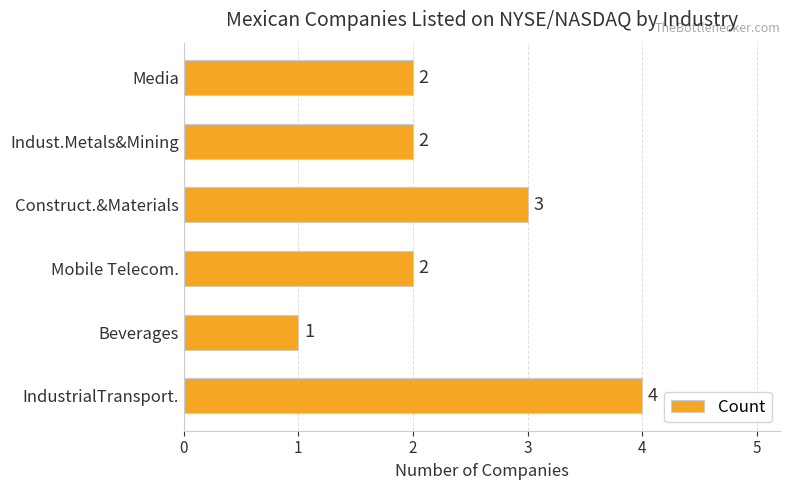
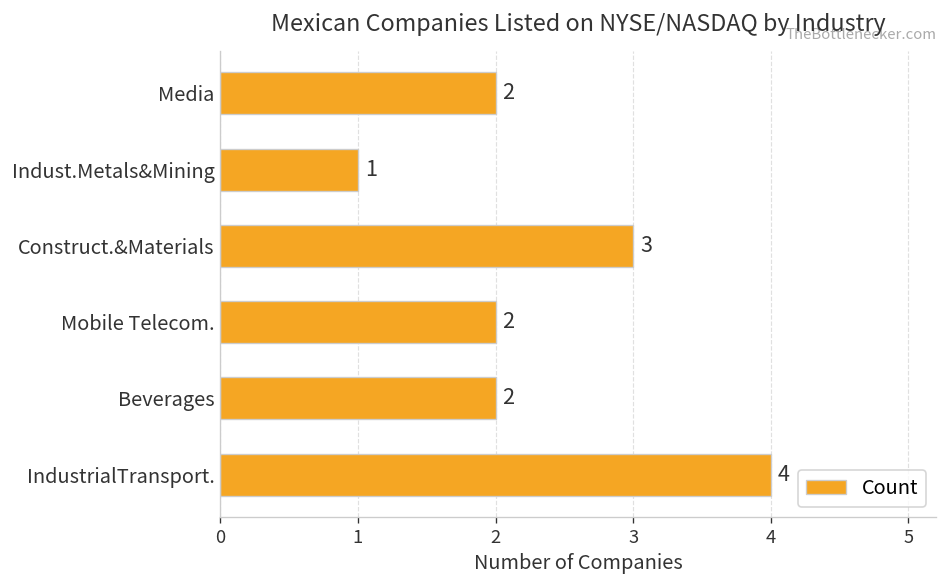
Indust.Metals&Mining: 2 -> 1
Beverages: 1 -> 2
